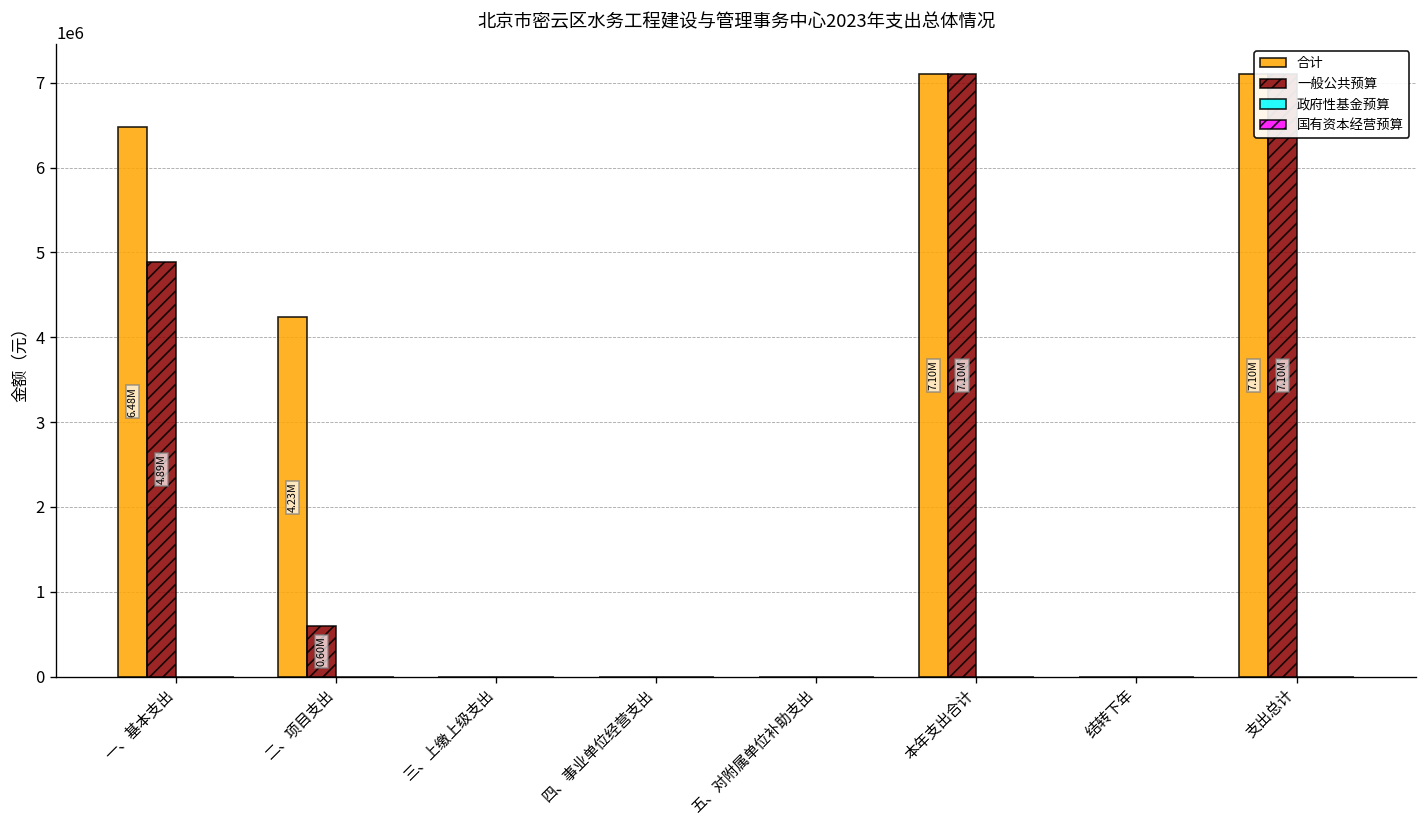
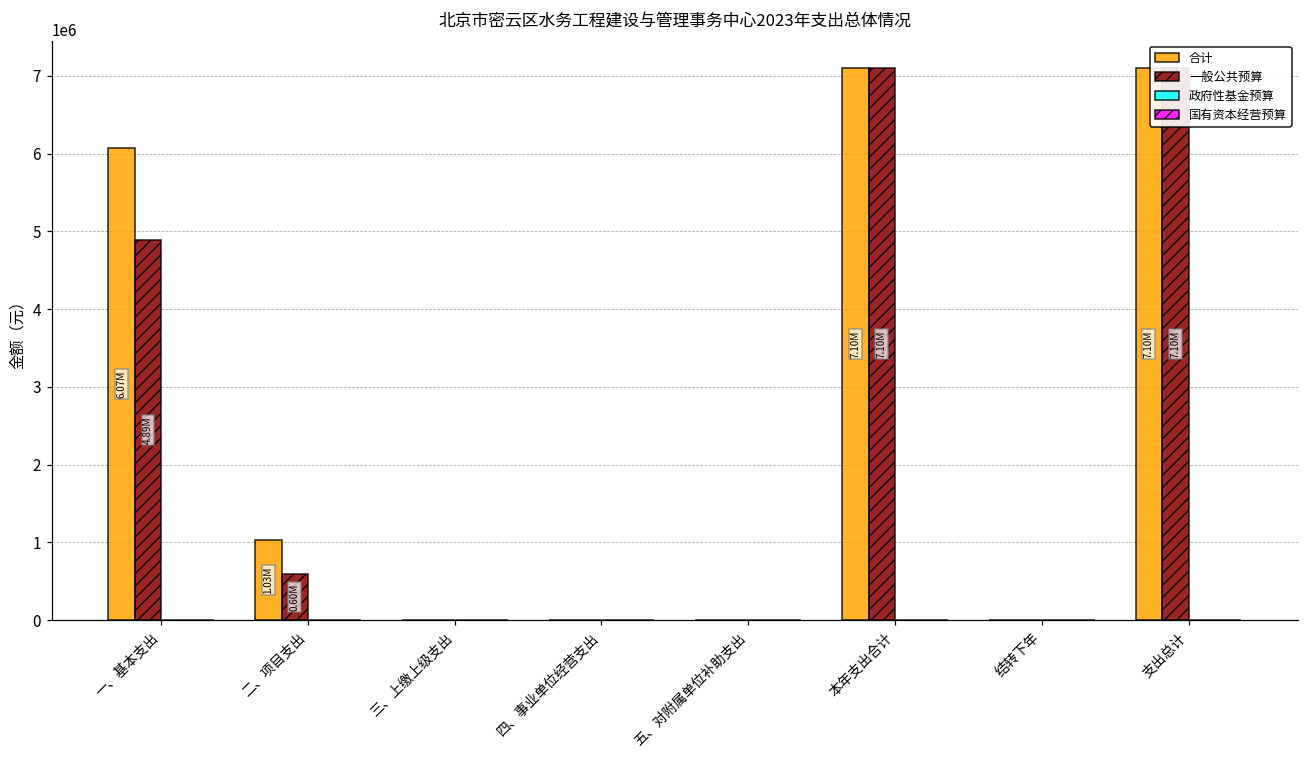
合计, 一、基本支出: 6.48M -> 6.07M
合计, 二、项目支出: 4.23M -> 1.03M
